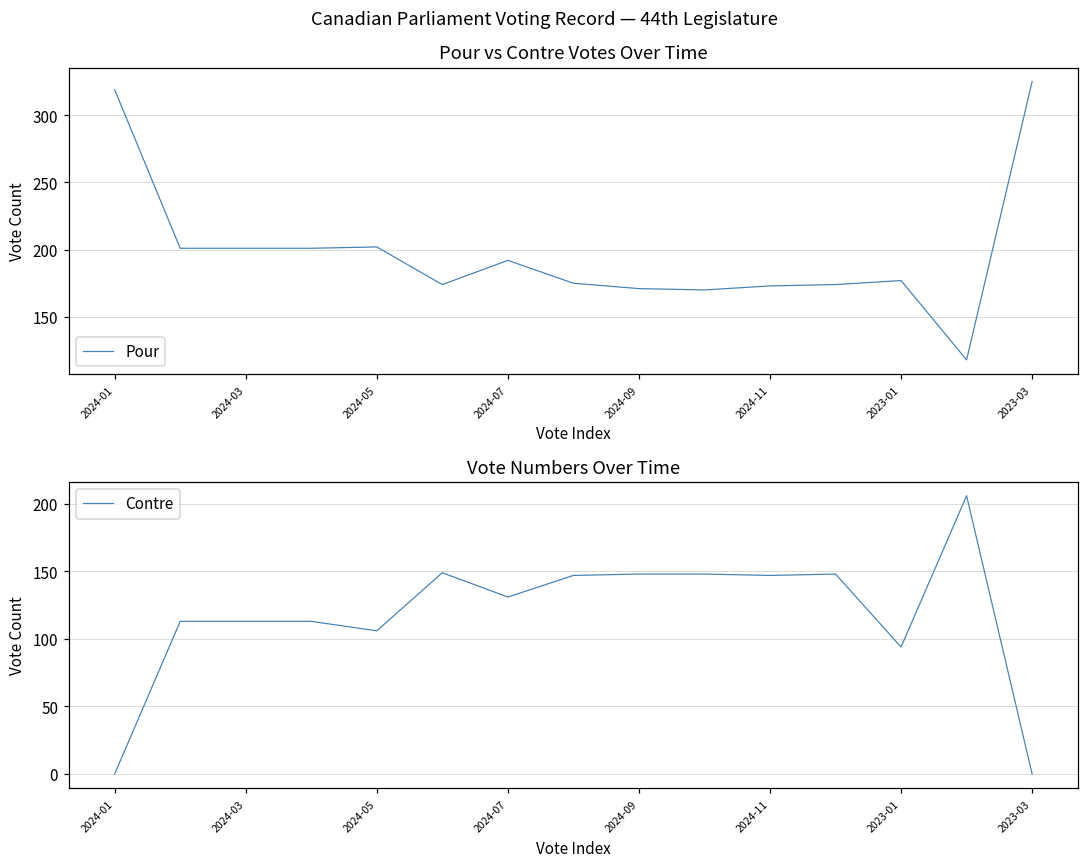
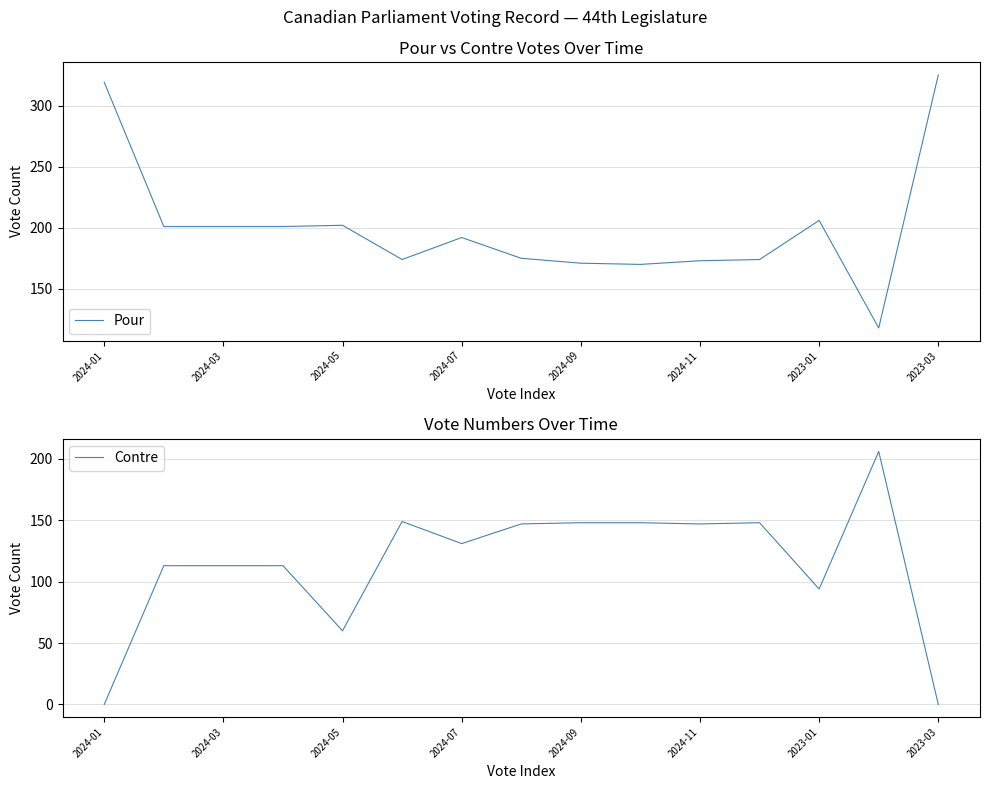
Pour vs Contre Votes Over Time, 2023-01: 177 -> 206
Vote Numbers Over Time, 2024-05: 106 -> 60
